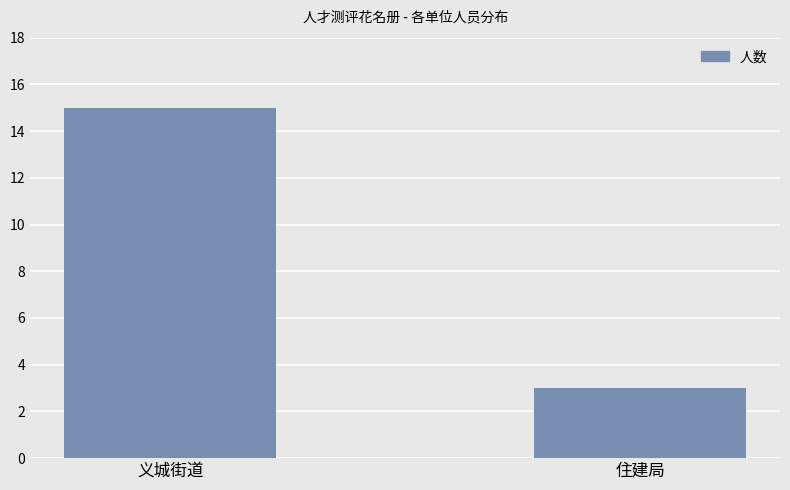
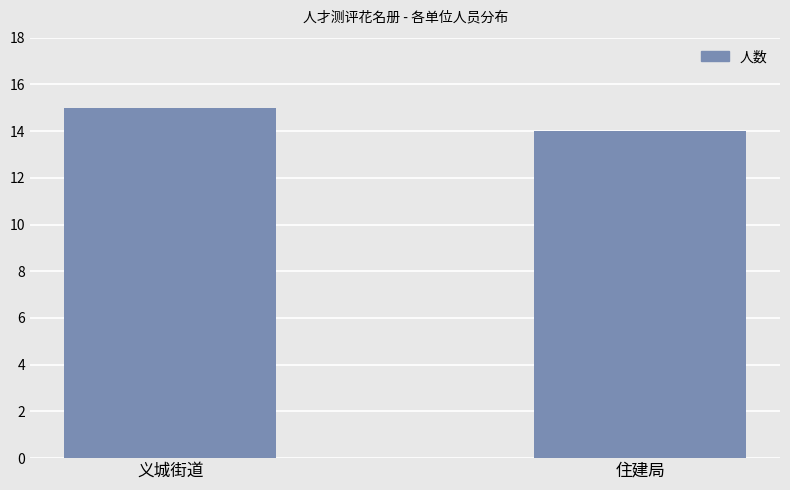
住建局: 3 -> 14
